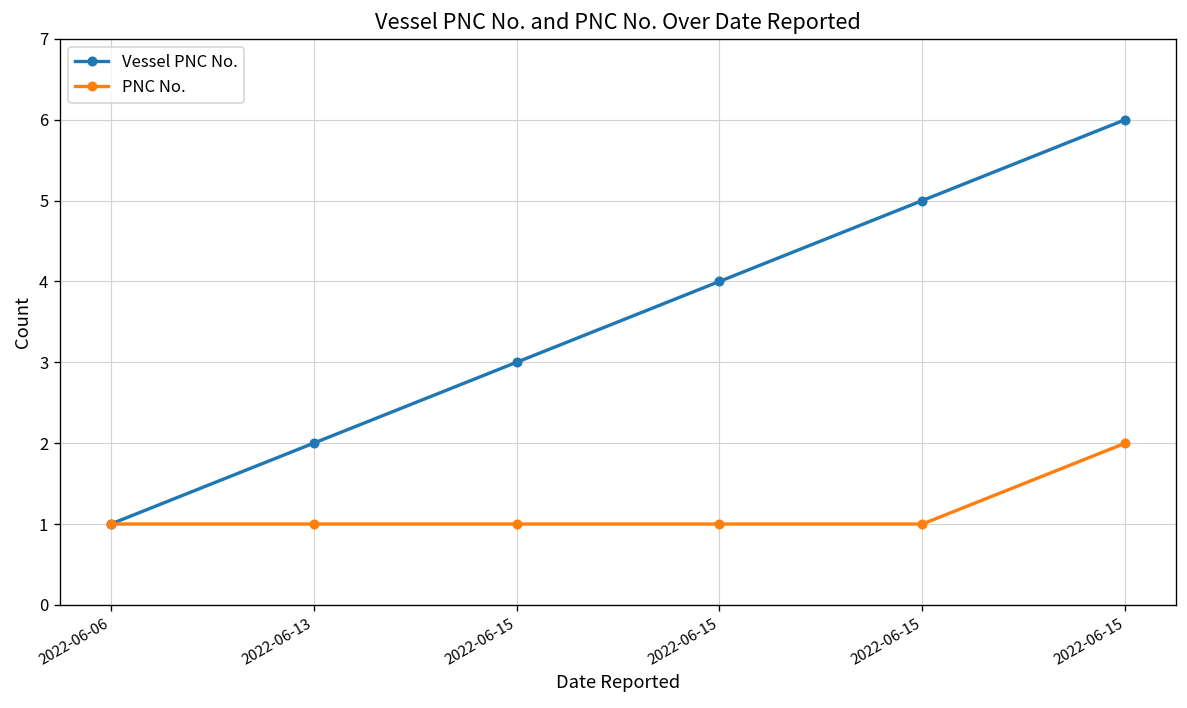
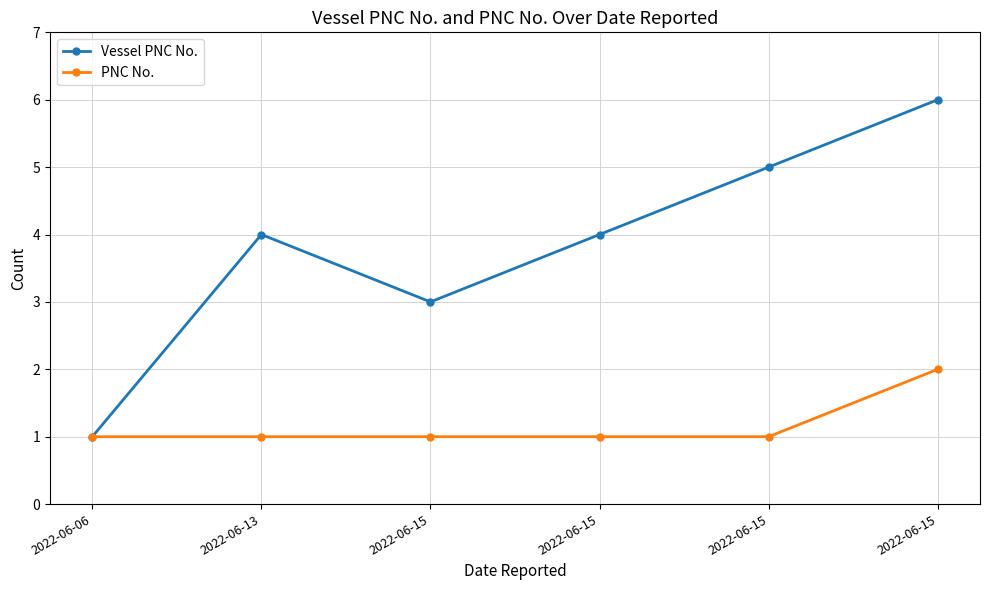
Vessel PNC No., 2022-06-13: 2 -> 4
